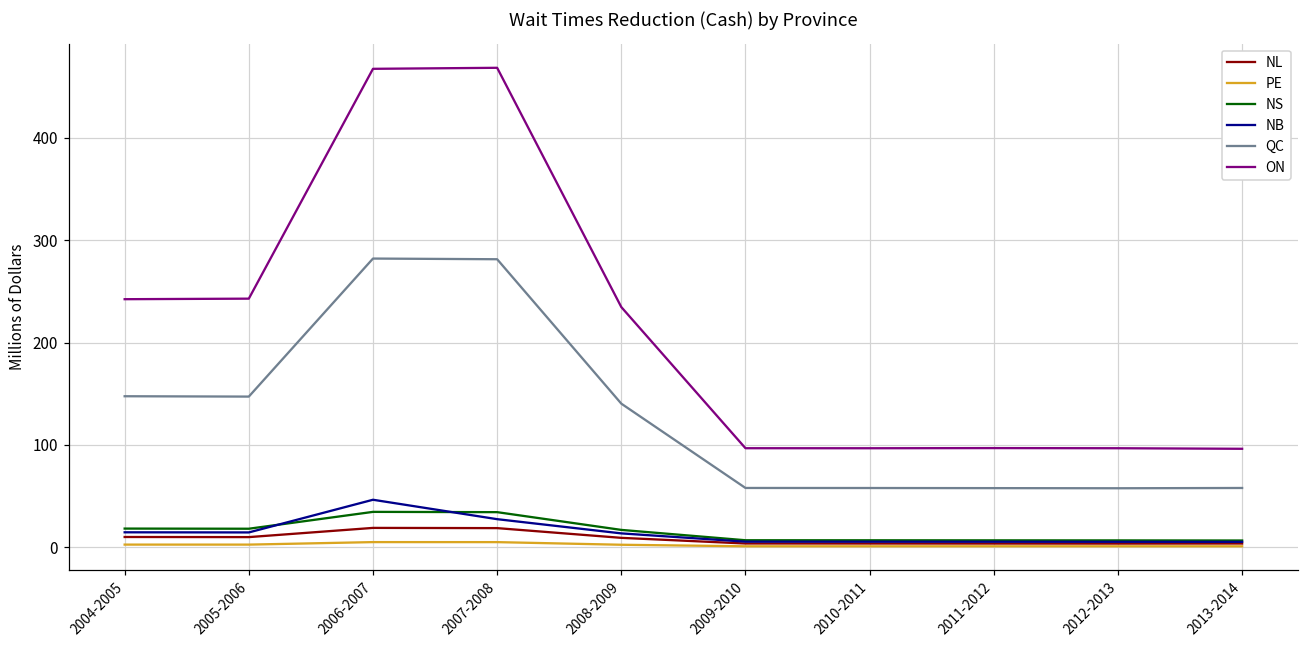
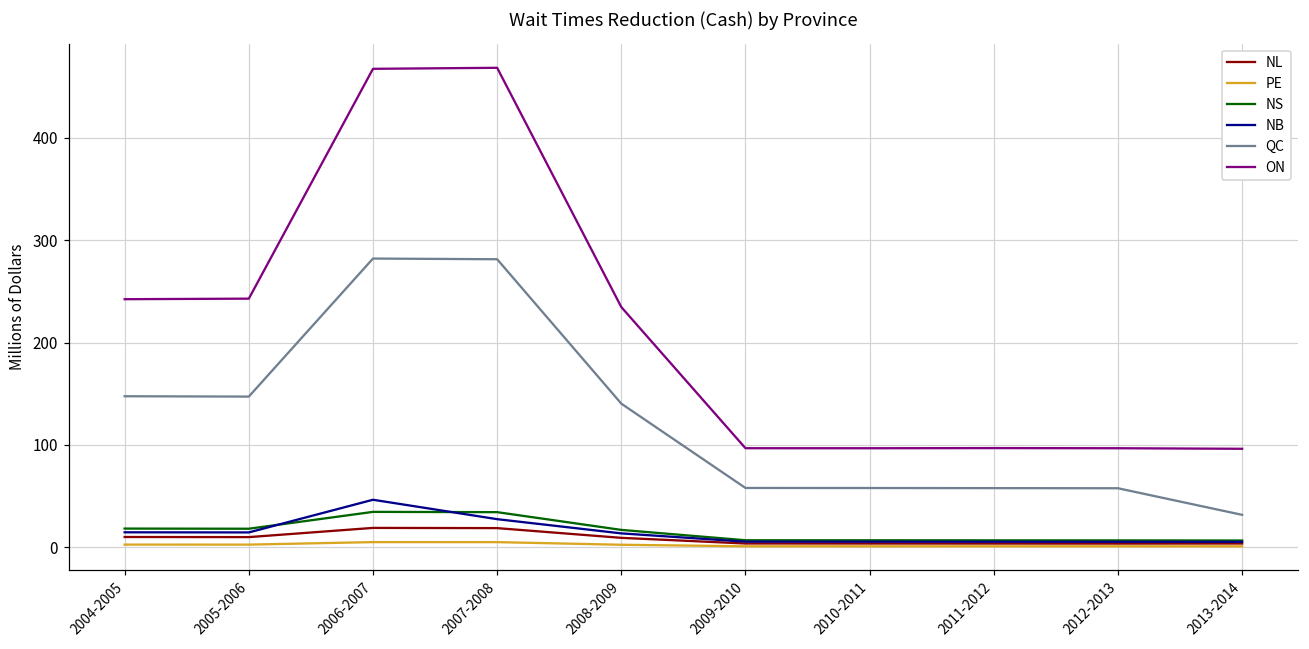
QC, 2013-2014: 60 -> 30
